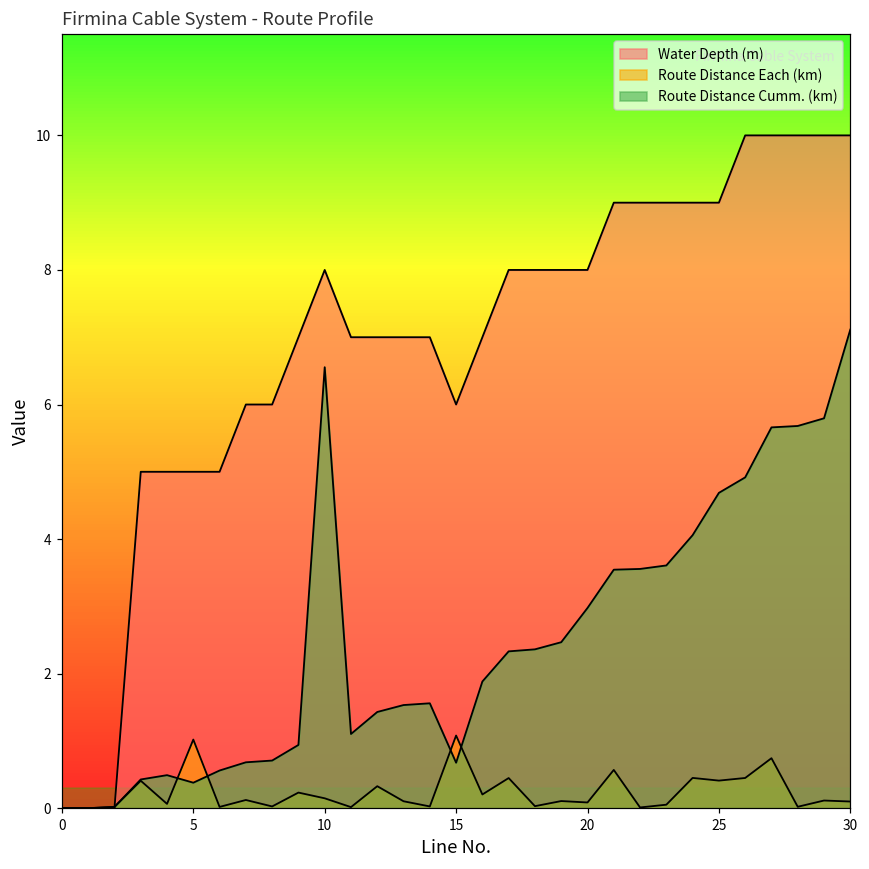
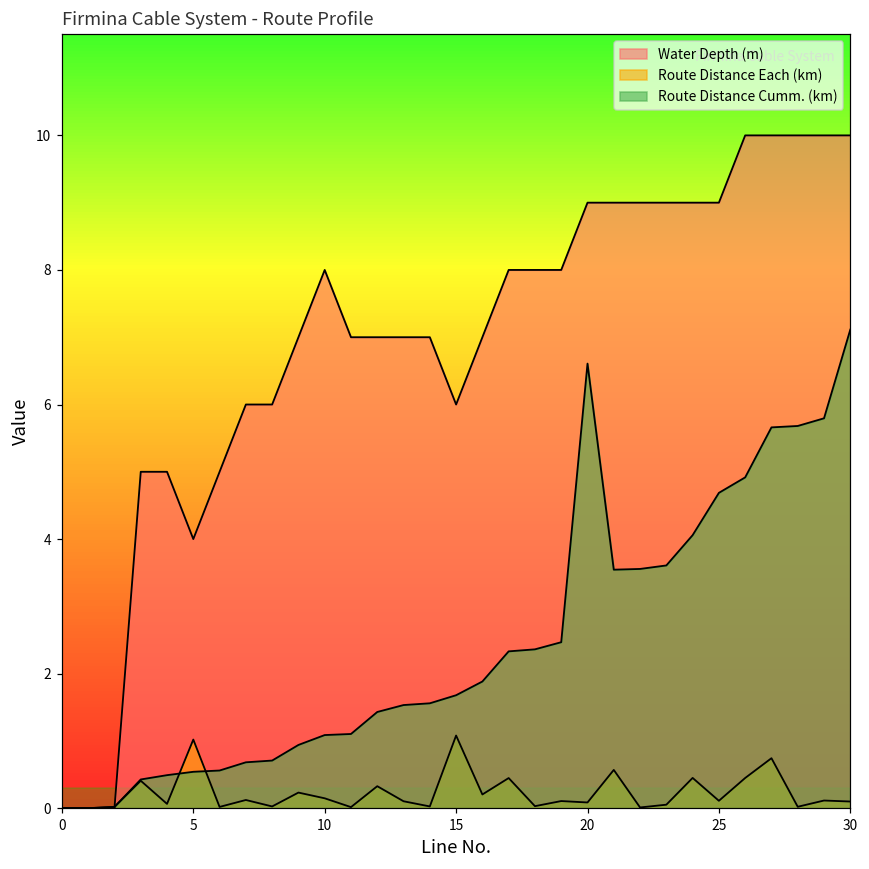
Water Depth (m), 5: 5 -> 4
Route Distance Cumm. (km), 5: 0.4 -> 0.5
Route Distance Cumm. (km), 10: 6.6 -> 1.1
Route Distance Cumm. (km), 15: 0.7 -> 1.7
Water Depth (m), 20: 8 -> 9
Route Distance Cumm. (km), 20: 3.0 -> 6.6
Route Distance Each (km), 25: 0.4 -> 0.1
